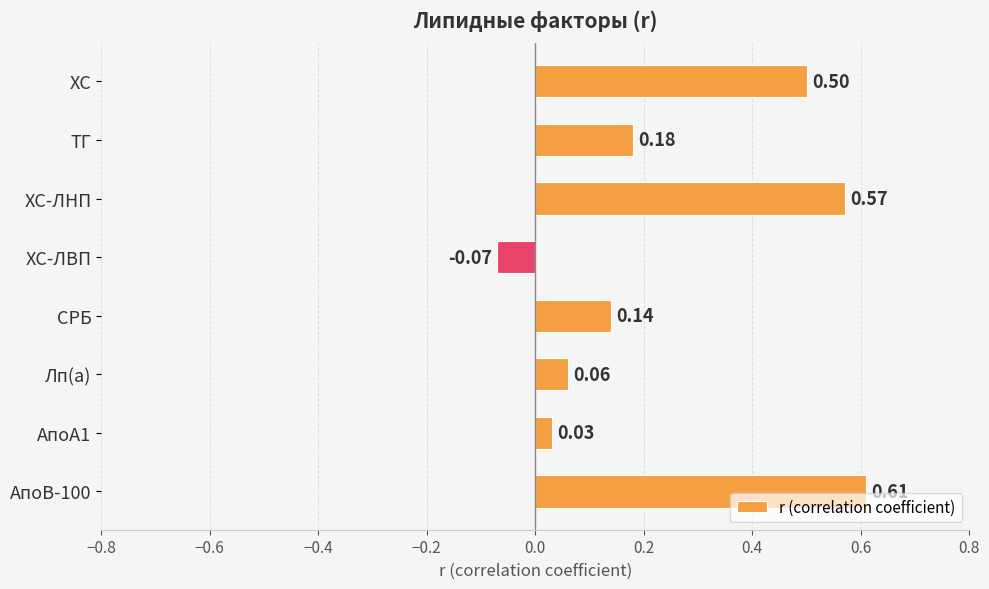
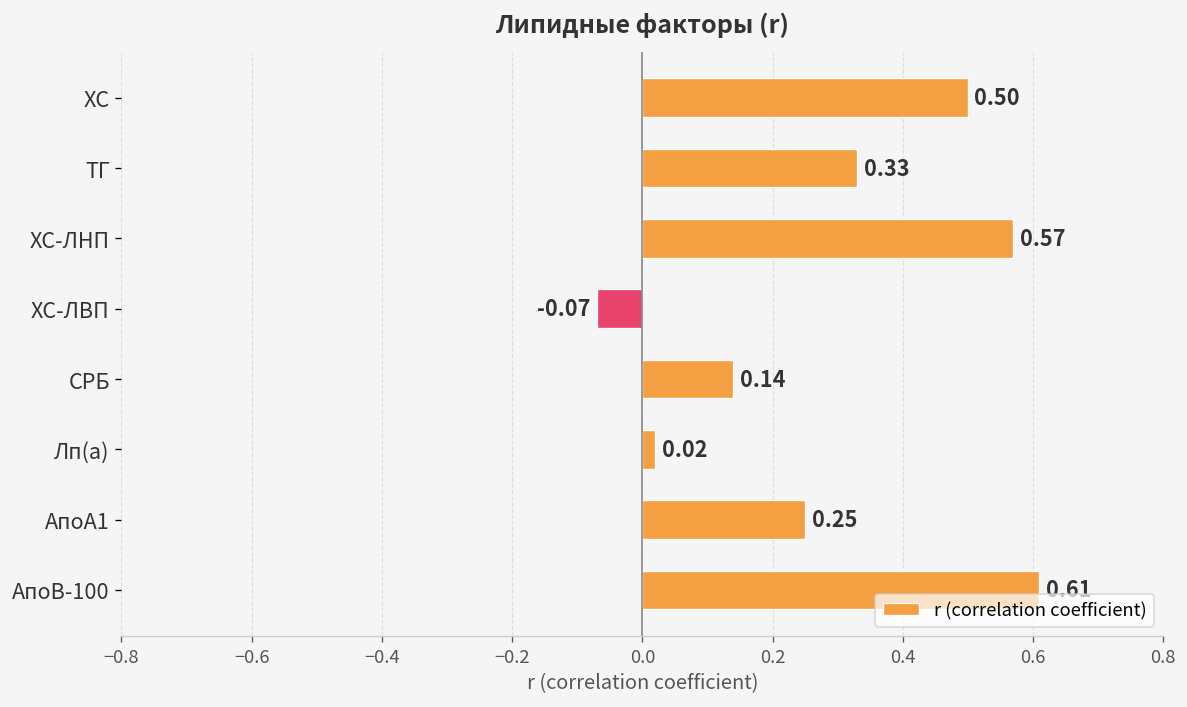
ТГ: 0.18 -> 0.33
Лп(а): 0.06 -> 0.02
АпоА1: 0.03 -> 0.25
